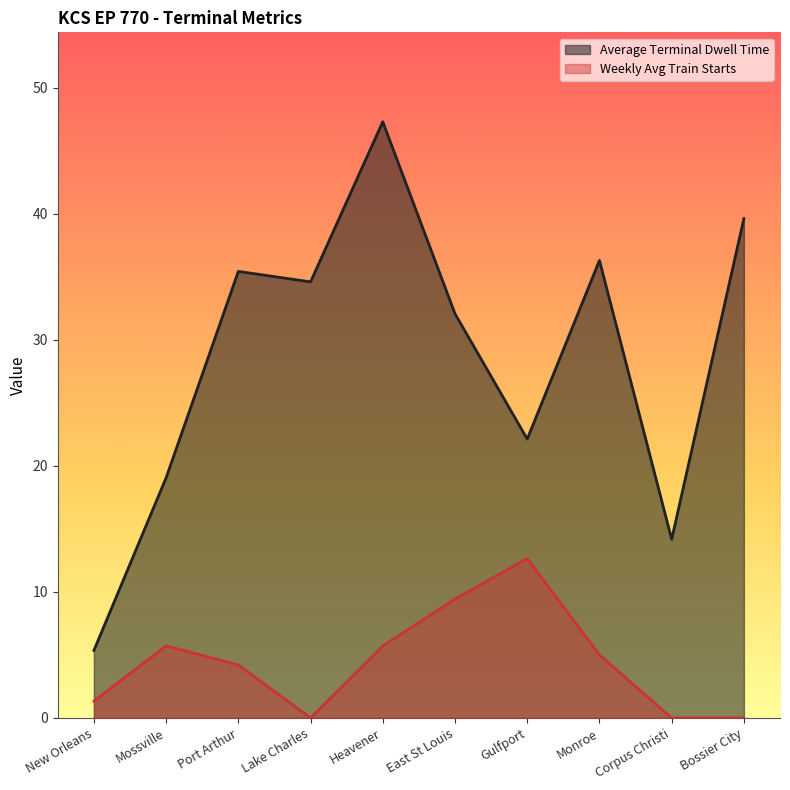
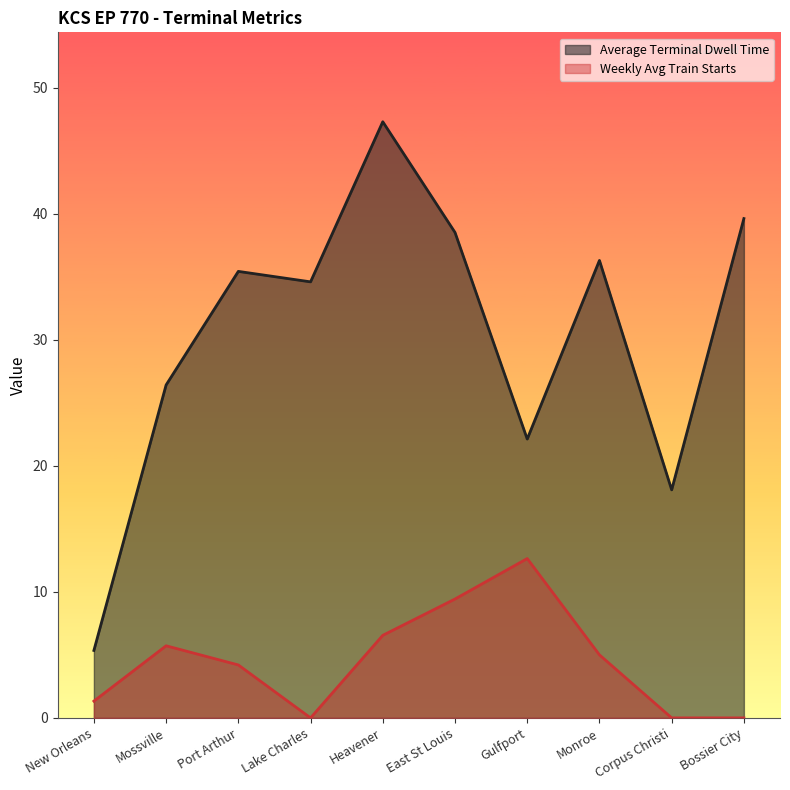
Average Terminal Dwell Time, Mossville: 19.1 -> 26.4
Weekly Avg Train Starts, Heavener: 5.7 -> 6.6
Average Terminal Dwell Time, East St Louis: 32.1 -> 38.5
Average Terminal Dwell Time, Corpus Christi: 14.2 -> 18.1
